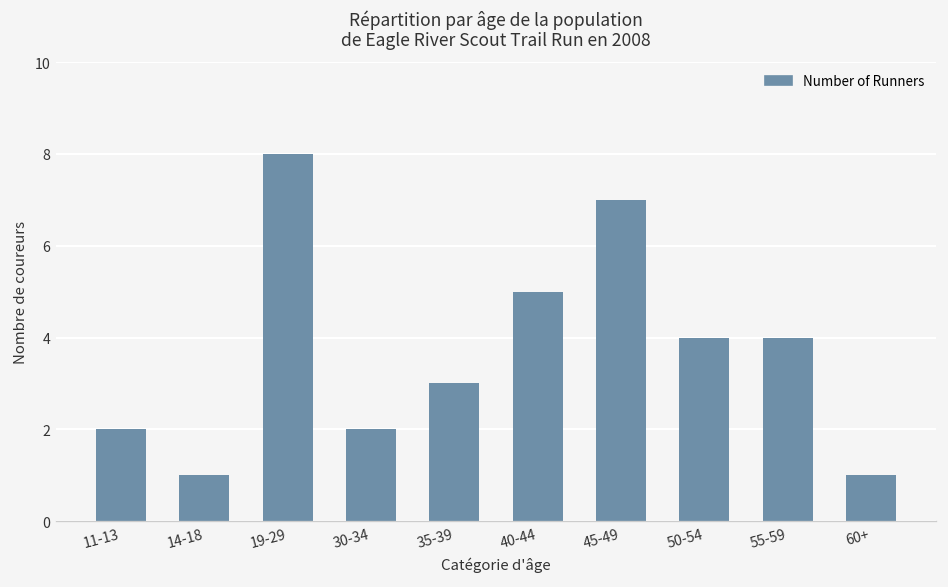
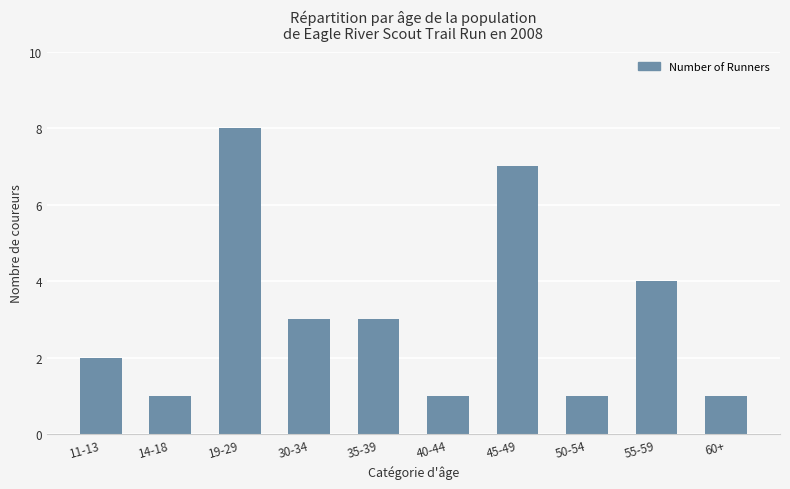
30-34: 2 -> 3
40-44: 5 -> 1
50-54: 4 -> 1
